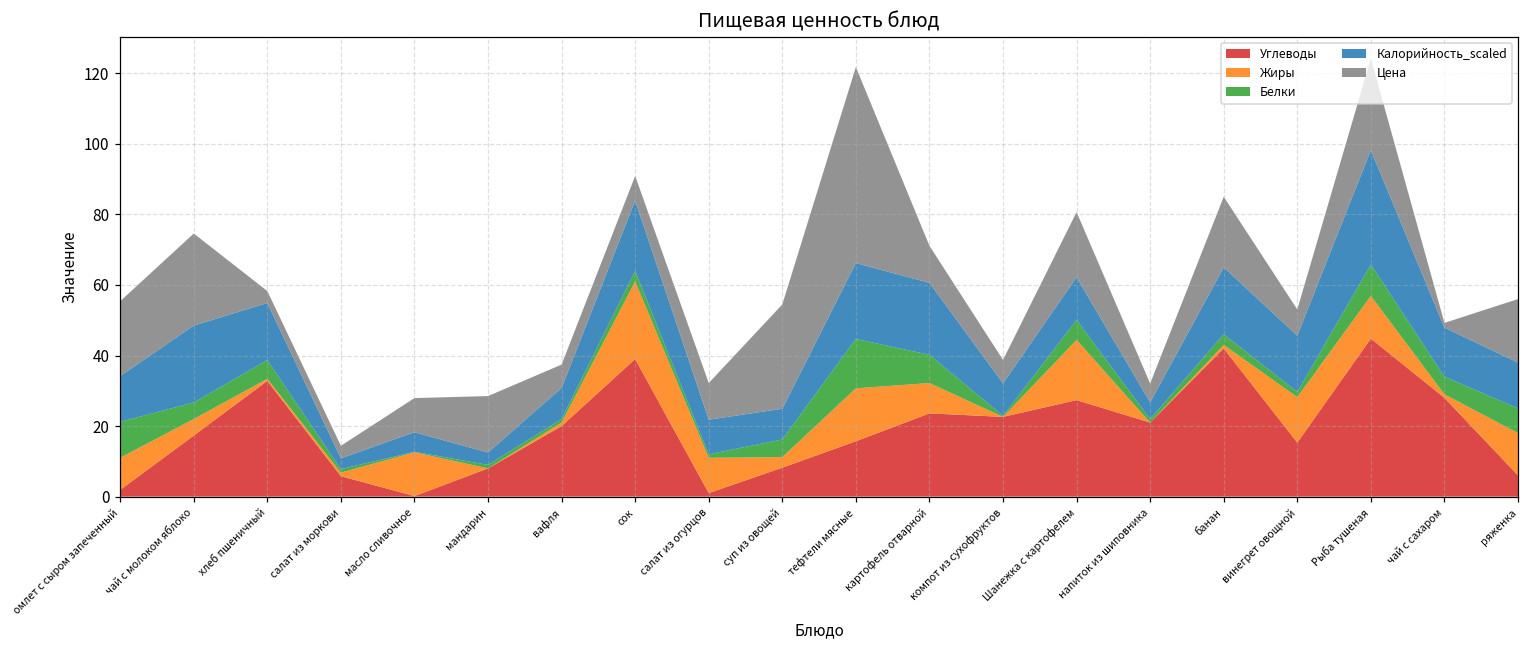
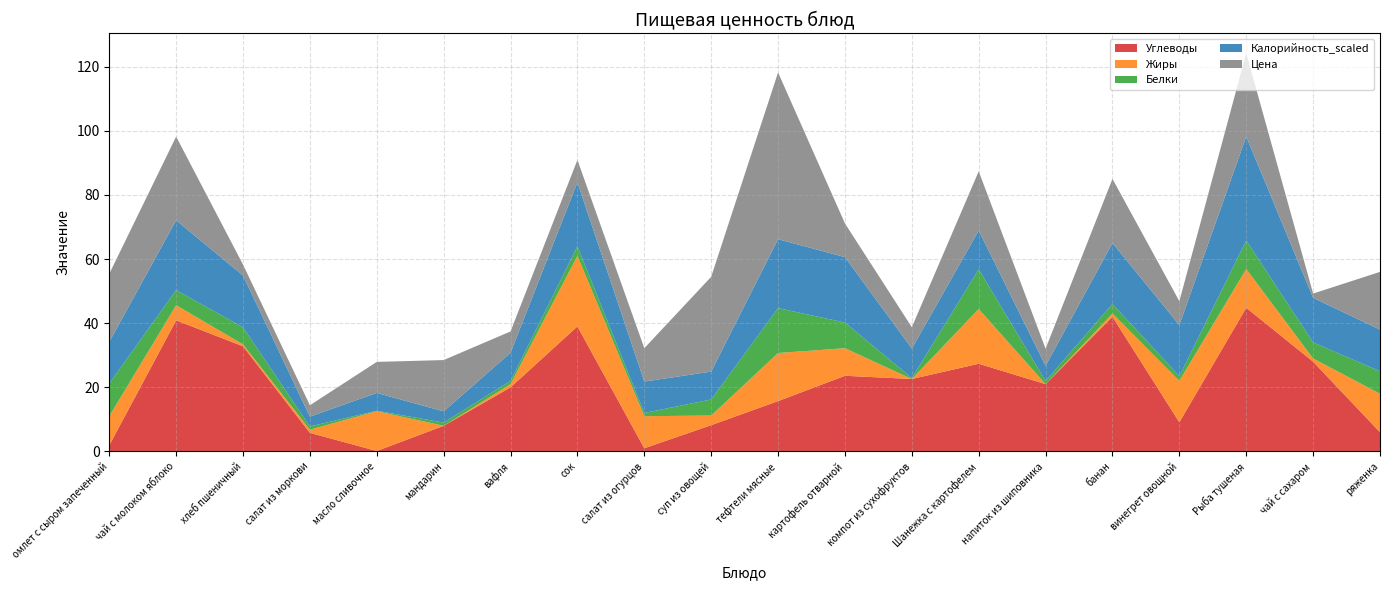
Углеводы, чай с молоком яблоко: 17 -> 41
Цена, тефтели мясные: 56 -> 52
Белки, Шанежка с картофелем: 6 -> 12
Углеводы, винегрет овощной: 15 -> 9
